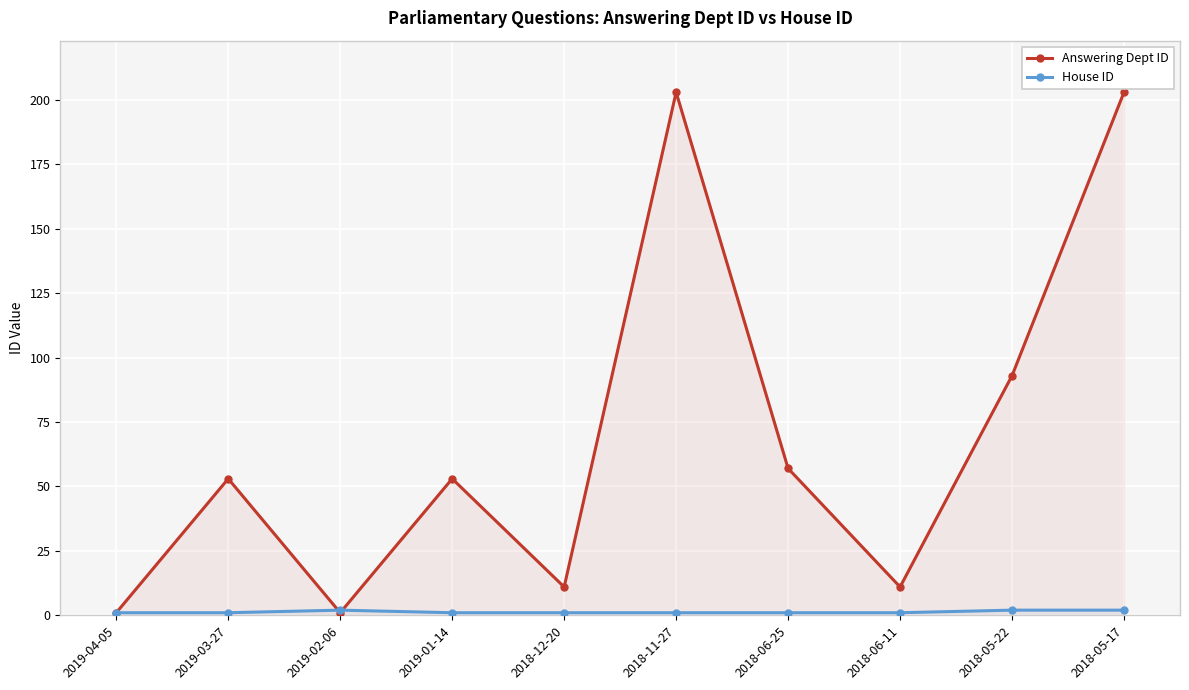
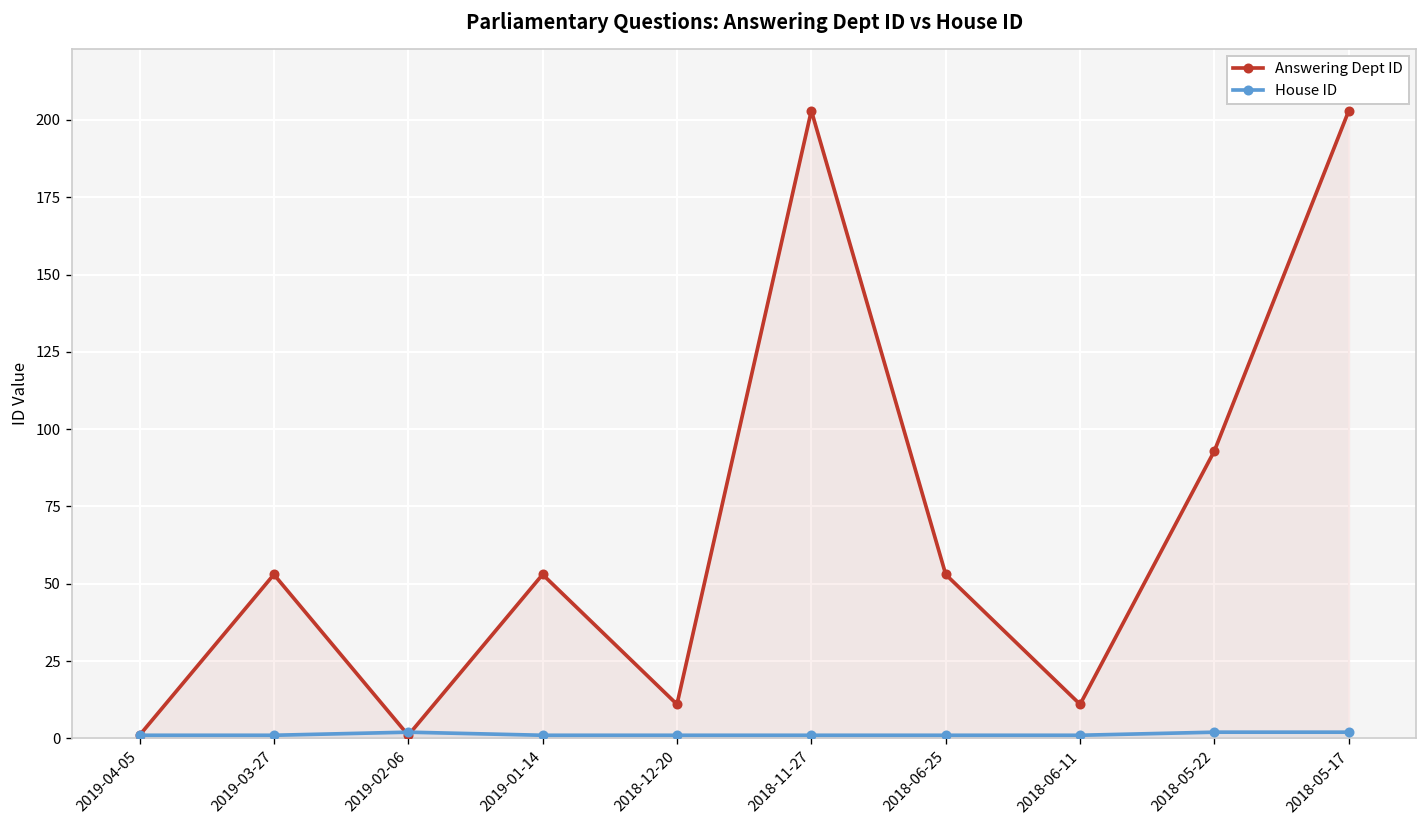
Answering Dept ID, 2018-06-25: 57 -> 53
